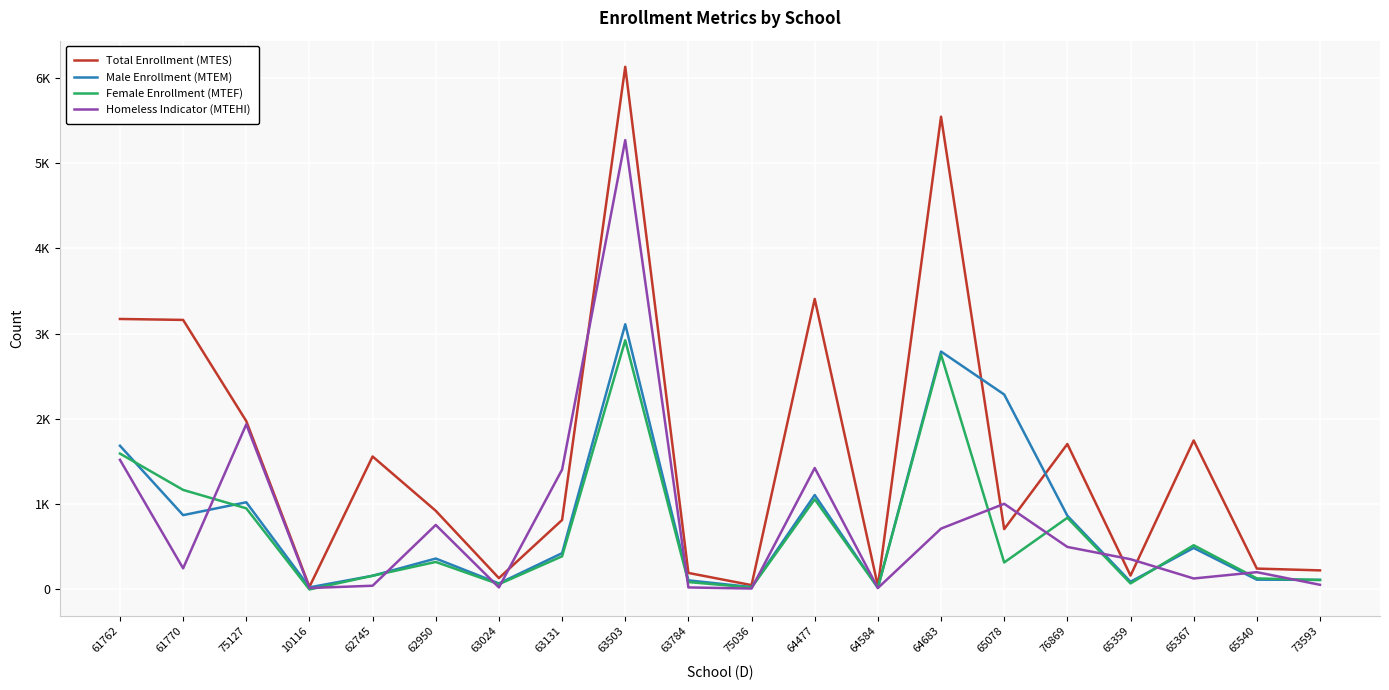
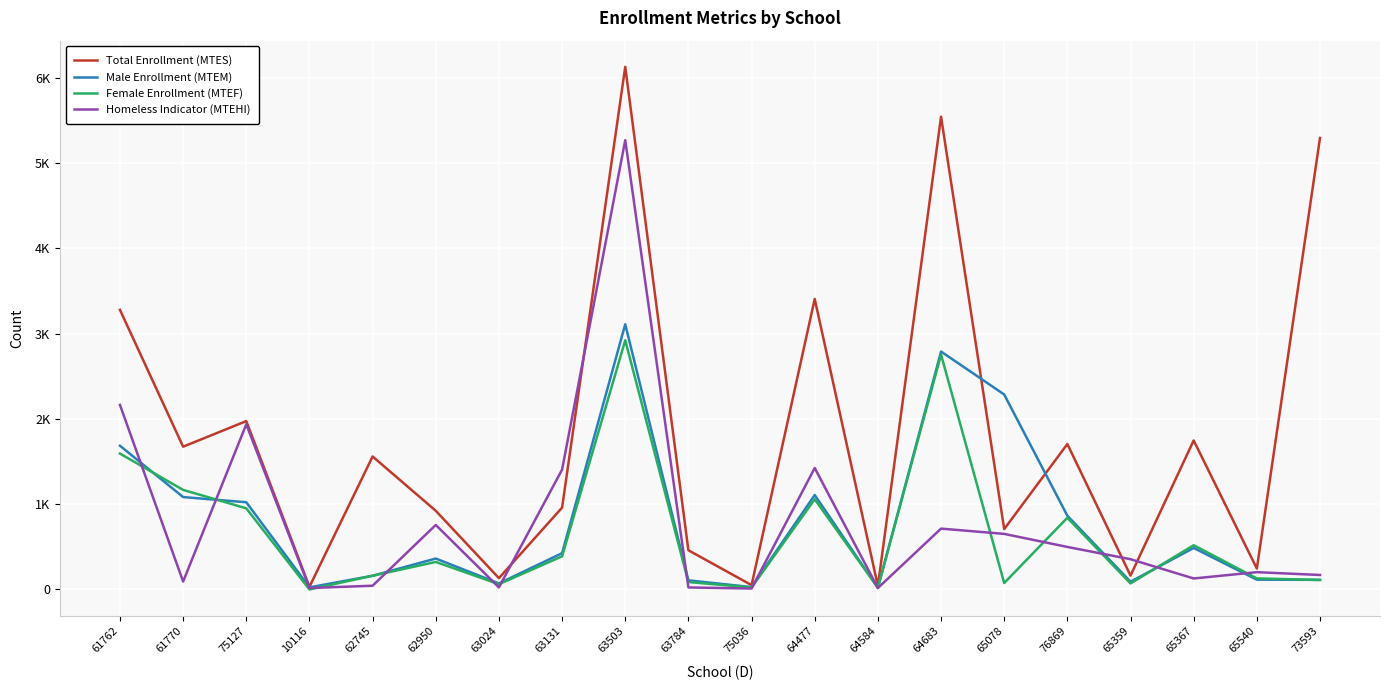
Total Enrollment (MTES), 61762: 3200 -> 3300
Homeless Indicator (MTEHI), 61762: 1500 -> 2200
Total Enrollment (MTES), 61770: 3200 -> 1700
Male Enrollment (MTEM), 61770: 900 -> 1100
Homeless Indicator (MTEHI), 61770: 200 -> 100
Total Enrollment (MTES), 63131: 800 -> 1000
Total Enrollment (MTES), 63784: 200 -> 500
Female Enrollment (MTEF), 65078: 300 -> 100
Homeless Indicator (MTEHI), 65078: 1000 -> 700
Total Enrollment (MTES), 73593: 200 -> 5300
Homeless Indicator (MTEHI), 73593: 100 -> 200
